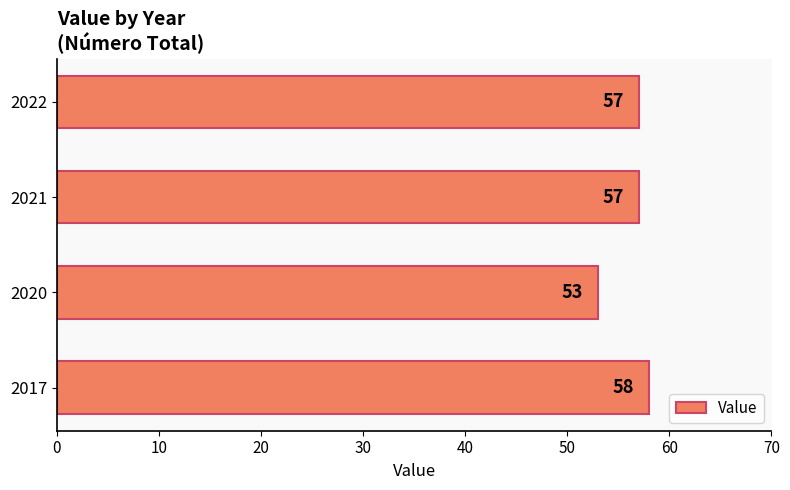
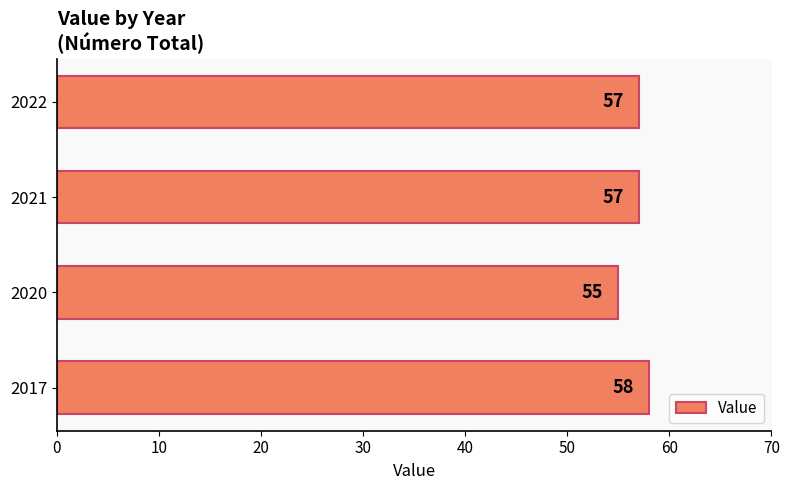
2020: 53 -> 55
